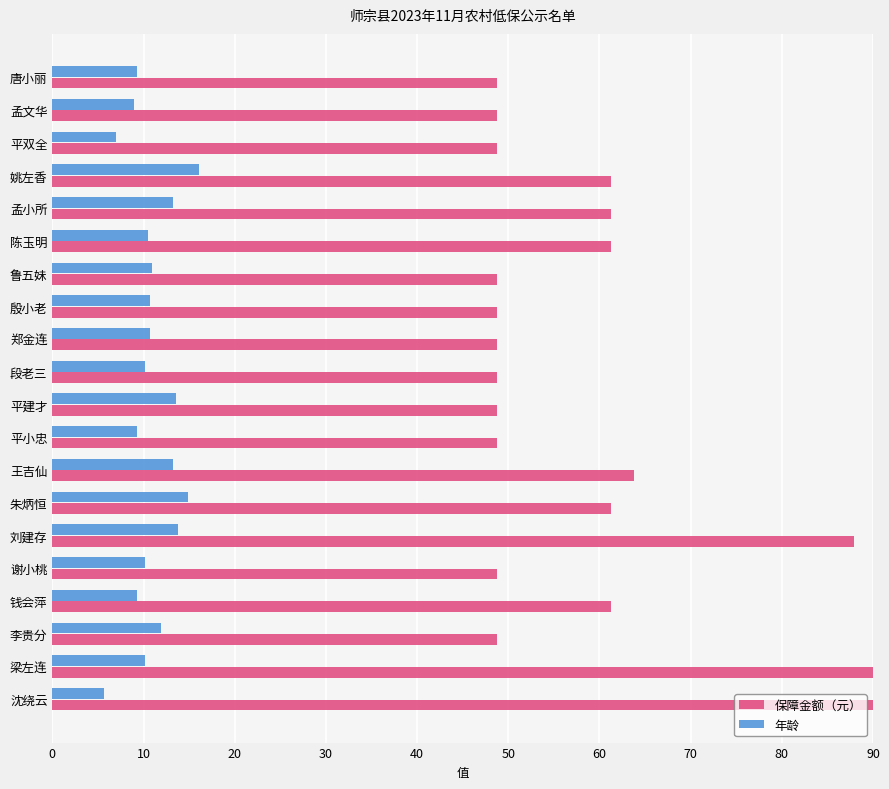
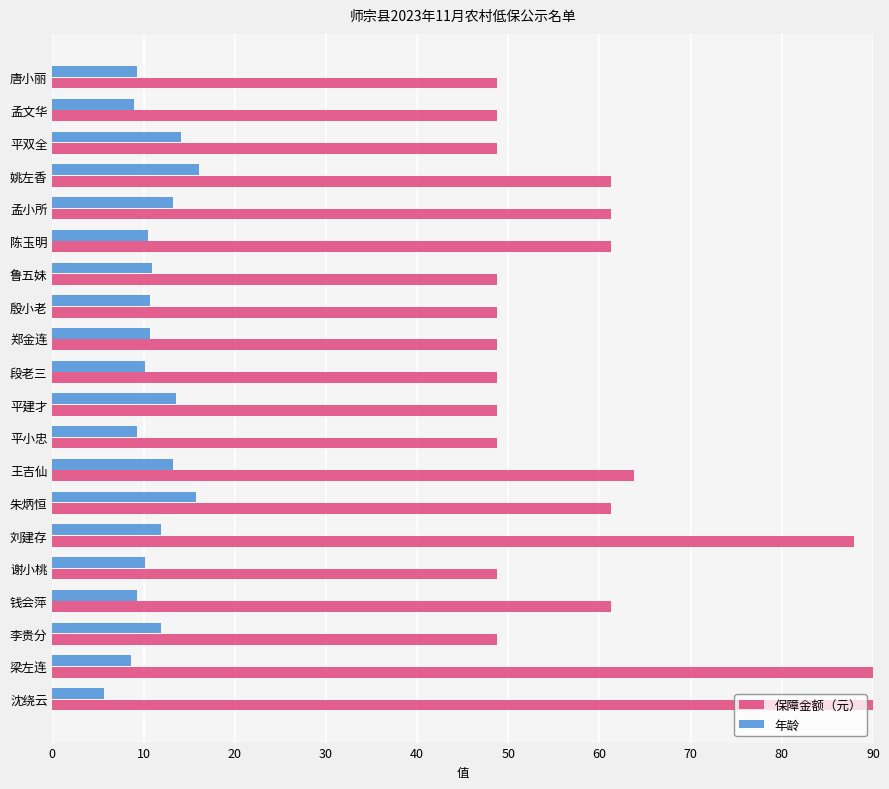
年龄, 平双全: 7 -> 14
年龄, 朱炳恒: 15 -> 16
年龄, 刘建存: 14 -> 12
年龄, 梁左连: 10 -> 9
